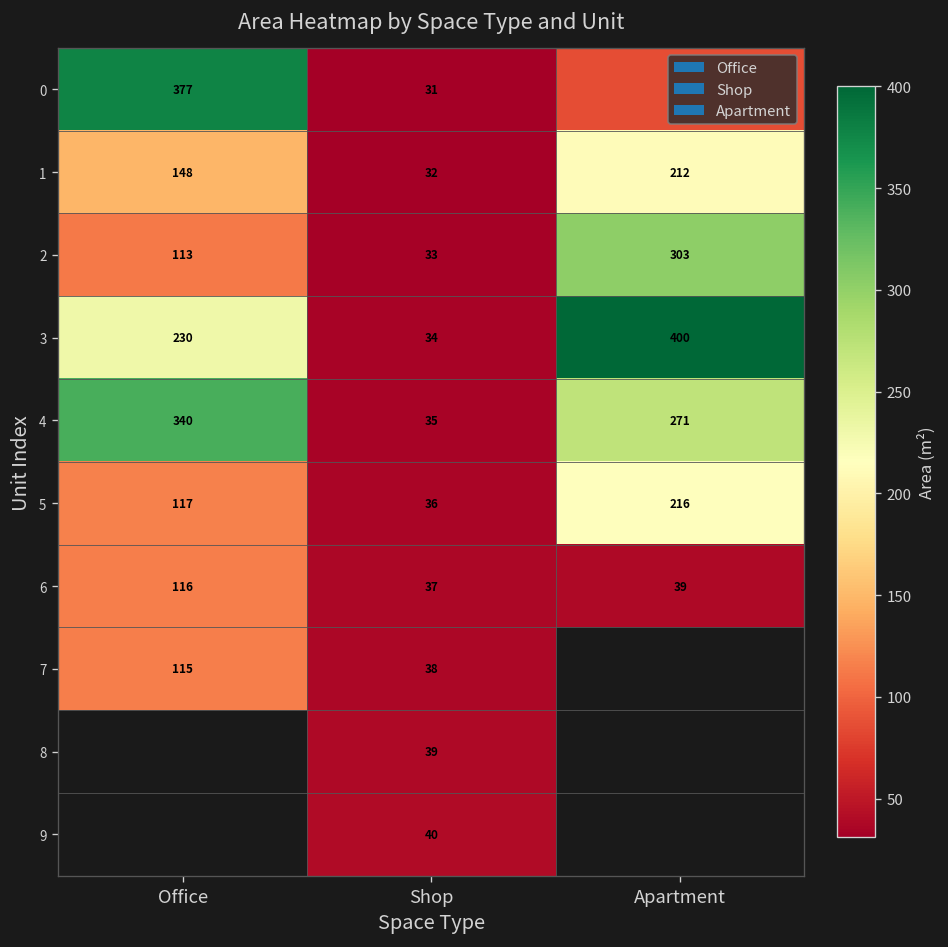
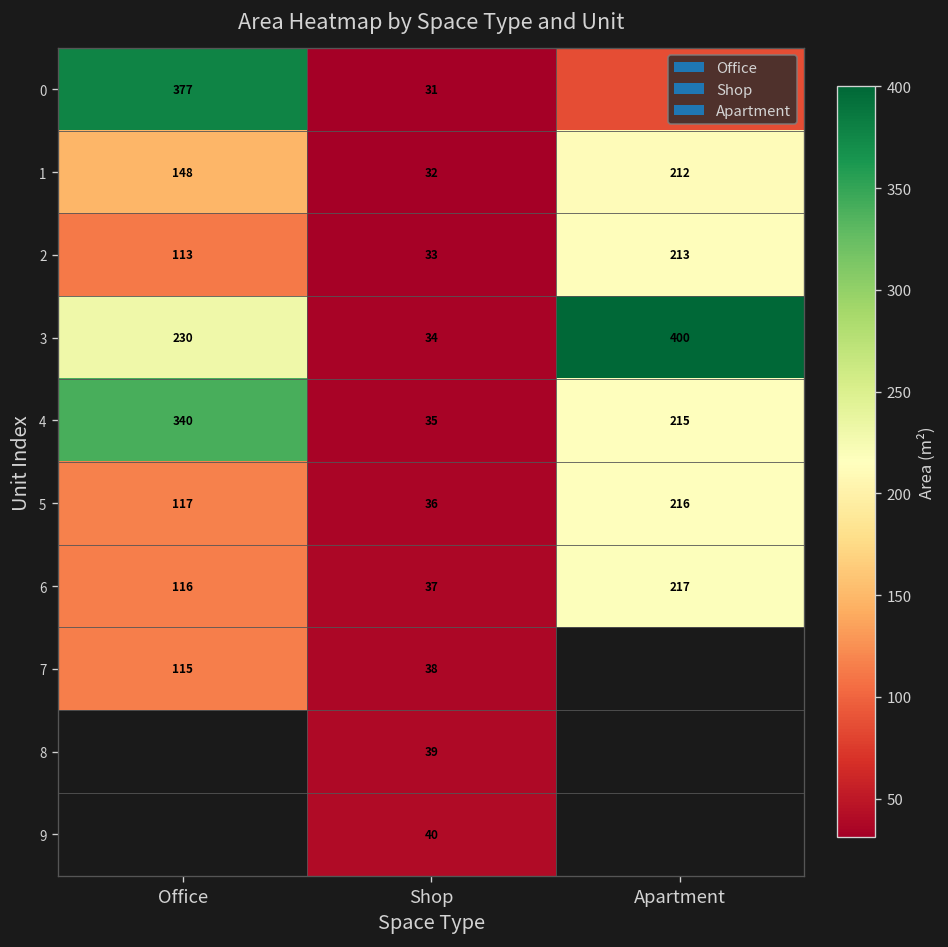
2, Apartment: 303 -> 213
4, Apartment: 271 -> 215
6, Apartment: 39 -> 217
